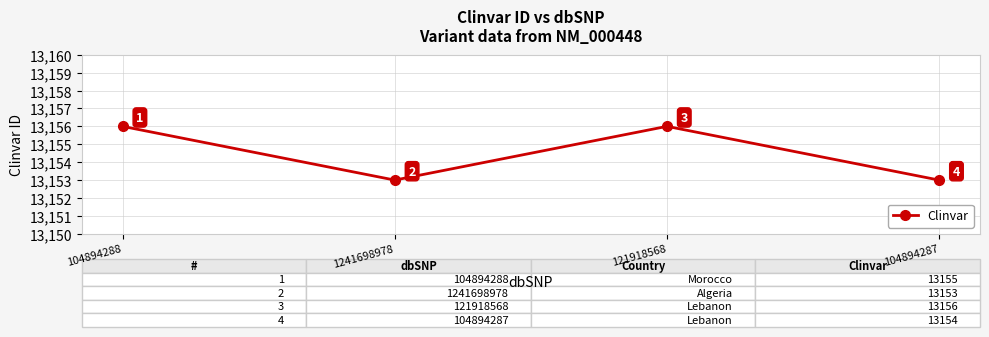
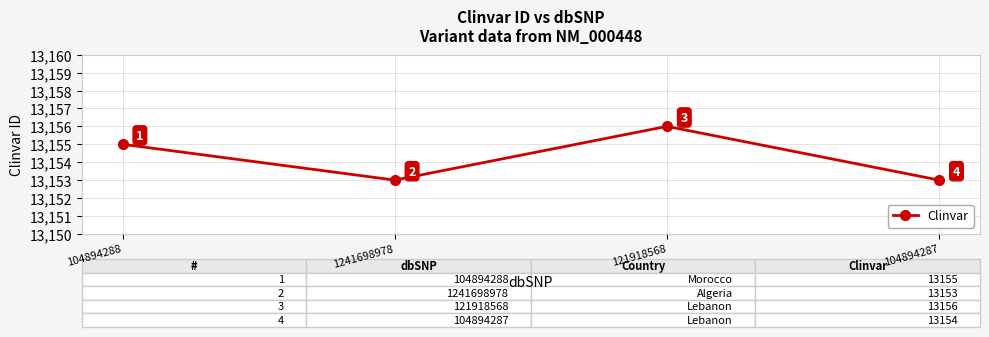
104894288: 13,156 -> 13,155
